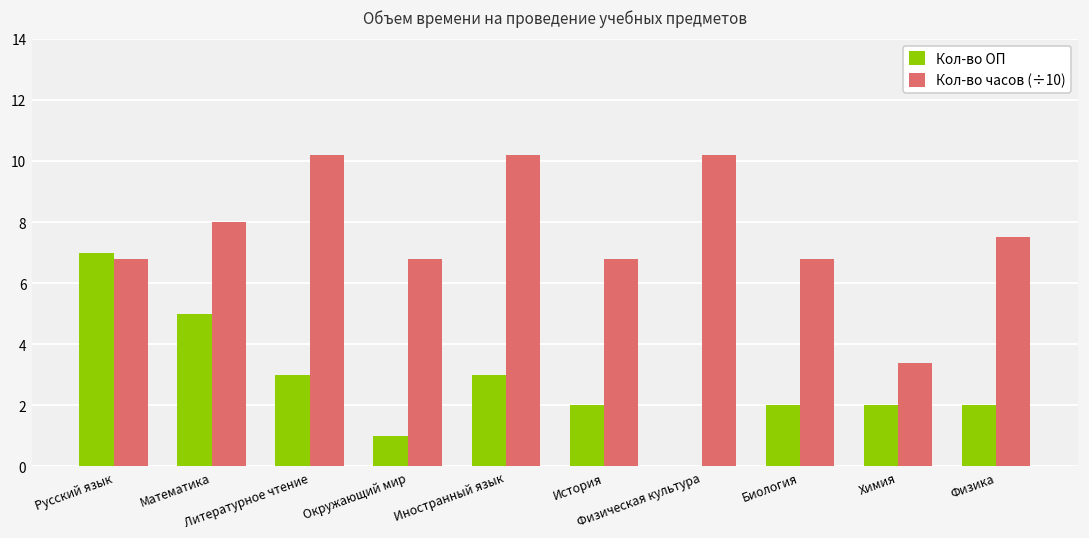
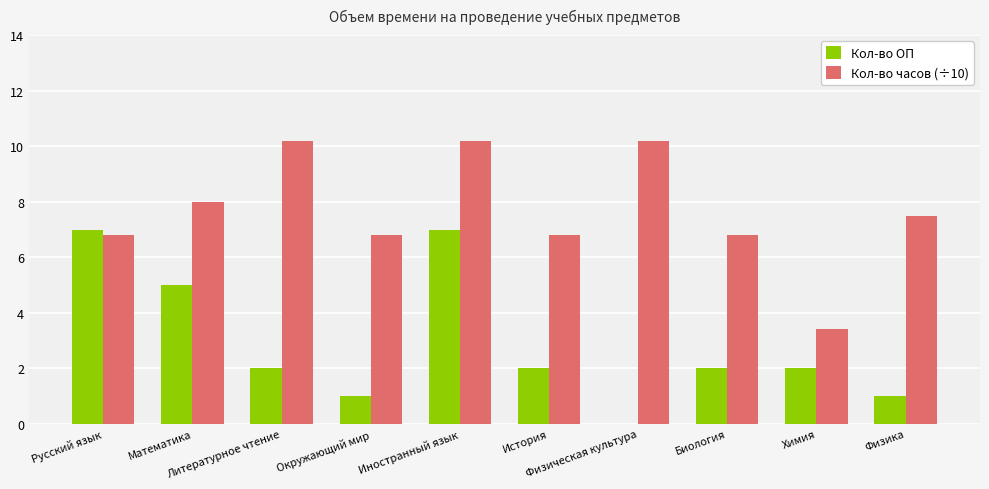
Кол-во ОП, Литературное чтение: 3 -> 2
Кол-во ОП, Иностранный язык: 3 -> 7
Кол-во ОП, Физика: 2 -> 1
